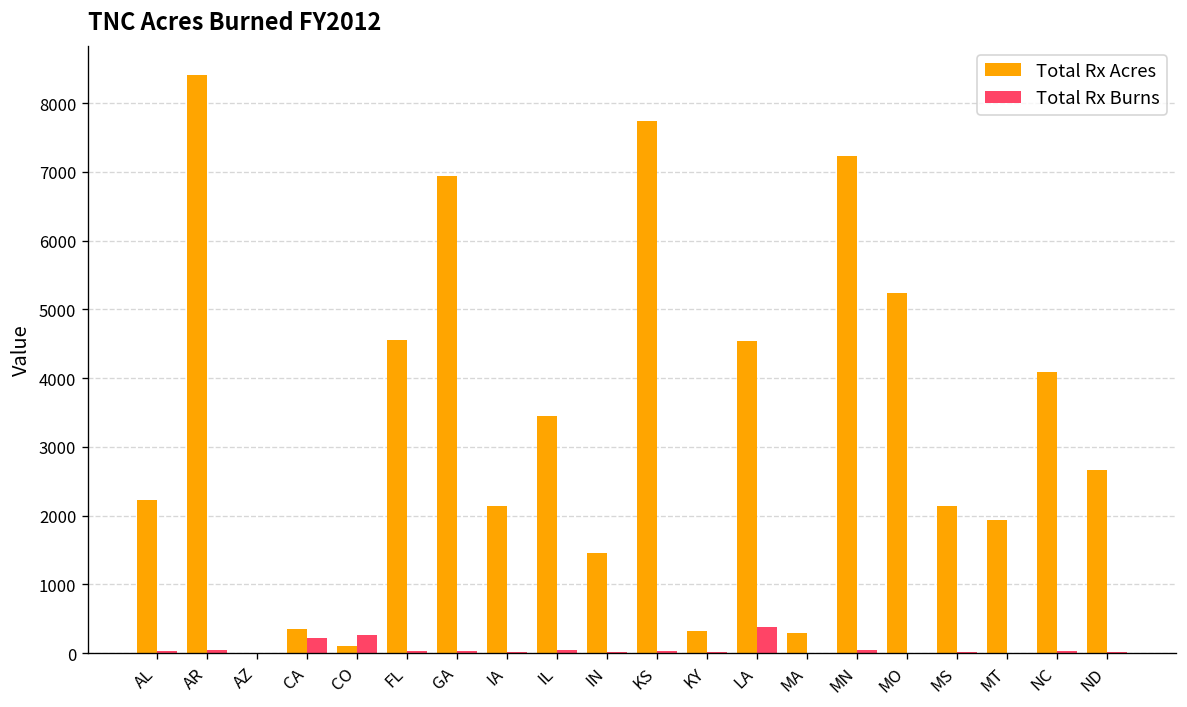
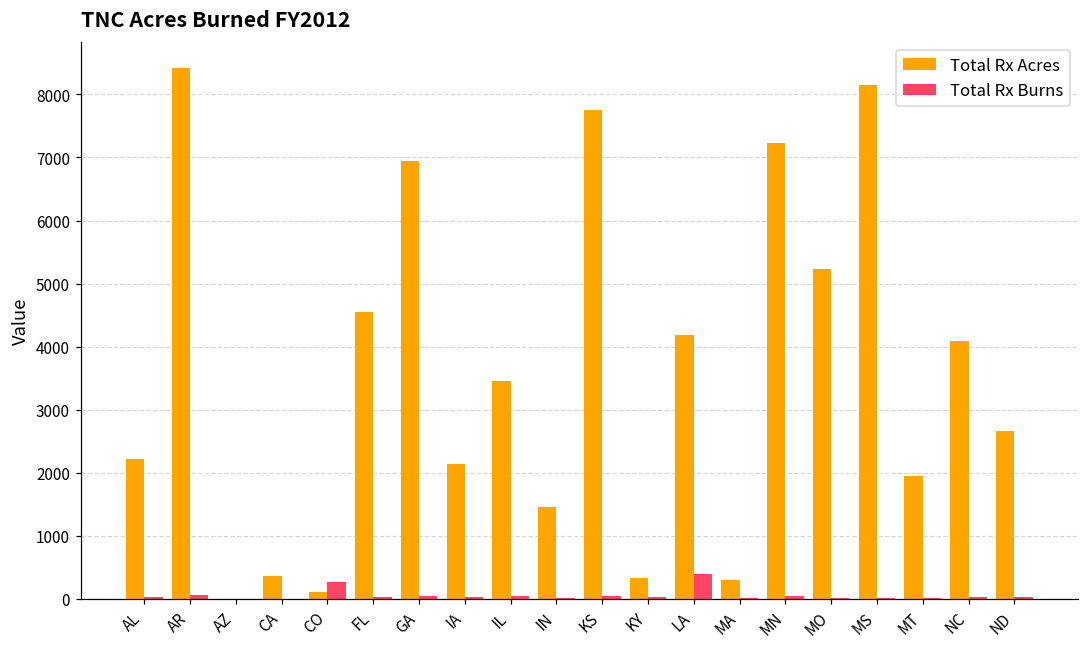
Total Rx Burns, CA: 200 -> 0
Total Rx Acres, LA: 4500 -> 4200
Total Rx Acres, MS: 2100 -> 8100
